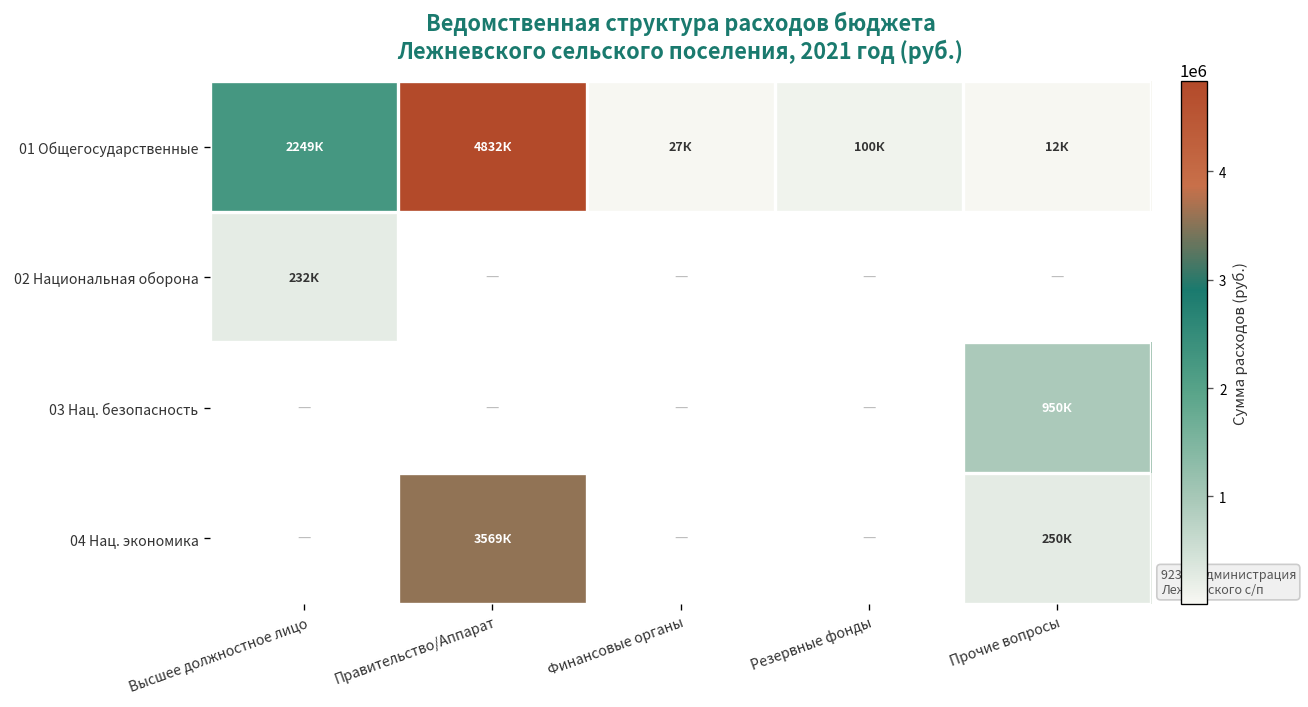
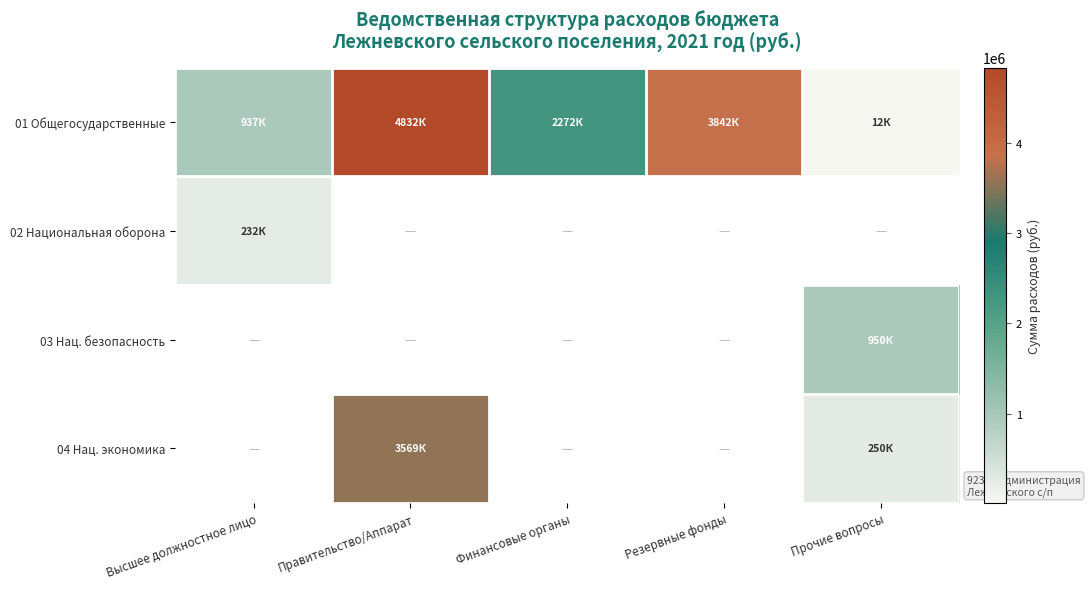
01 Общегосударственные, Высшее должностное лицо: 2249К -> 937К
01 Общегосударственные, Финансовые органы: 27К -> 2272К
01 Общегосударственные, Резервные фонды: 100К -> 3842К
